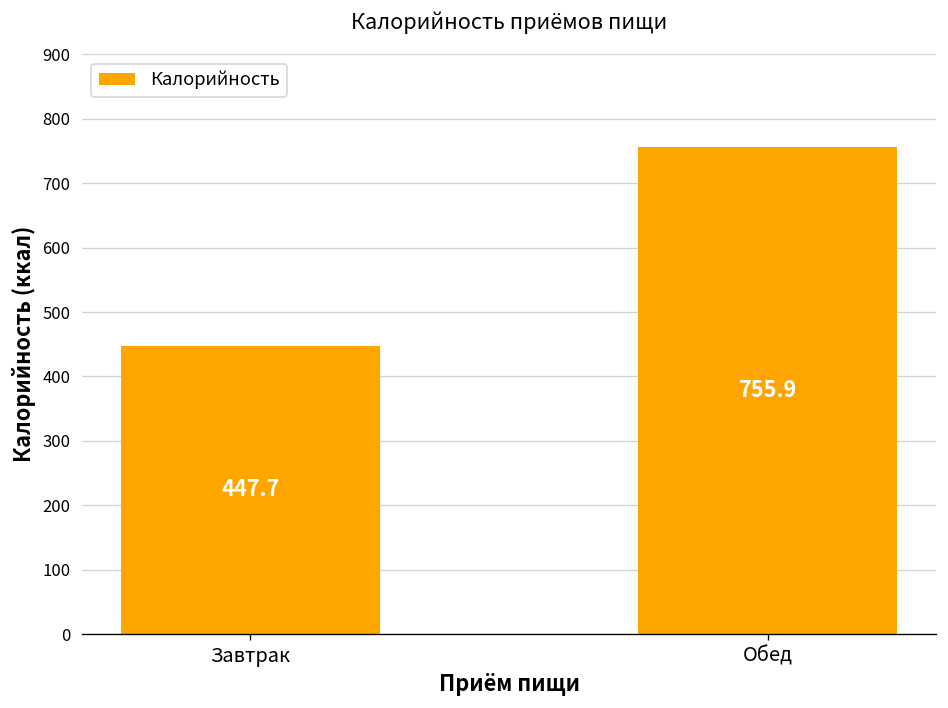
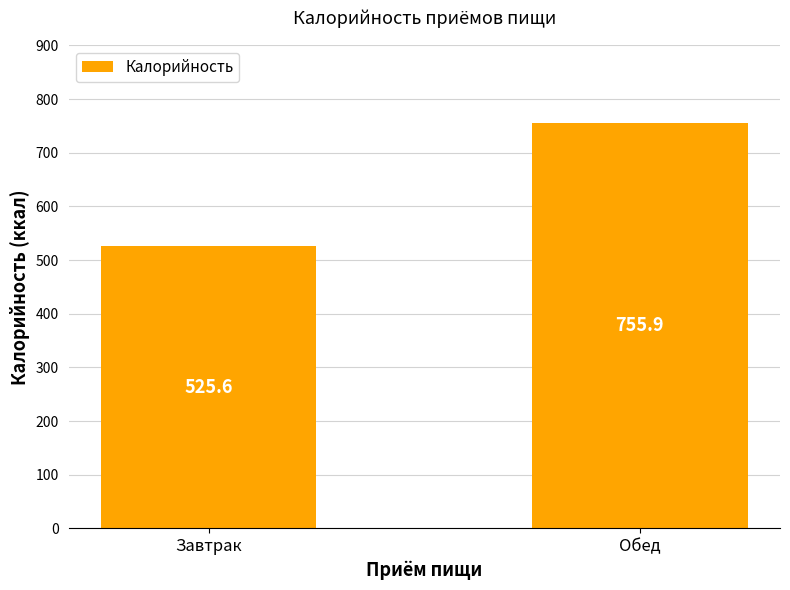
Завтрак: 447.7 -> 525.6
